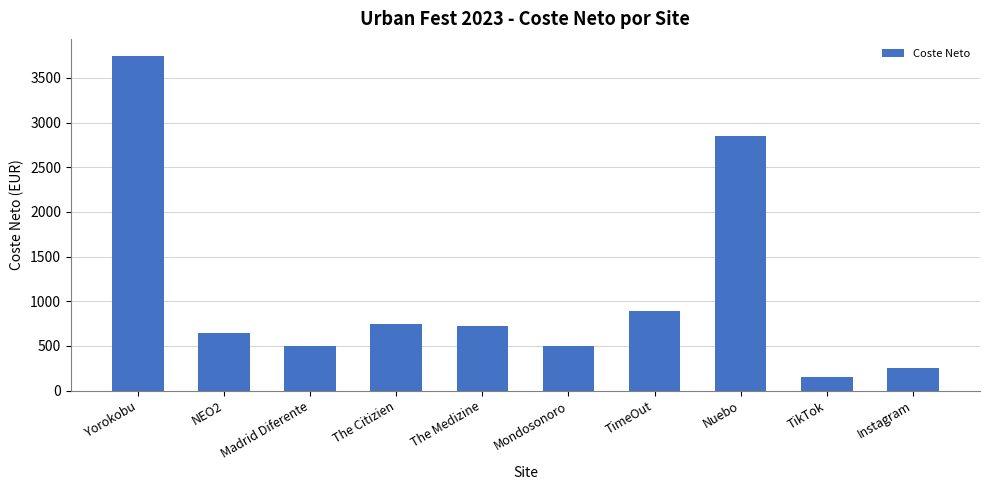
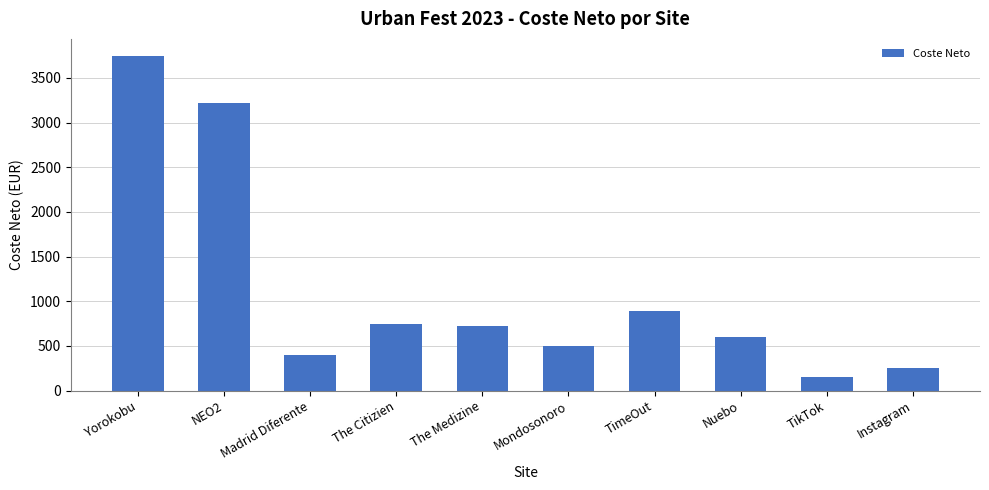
NEO2: 600 -> 3200
Madrid Diferente: 500 -> 400
Nuebo: 2800 -> 600
